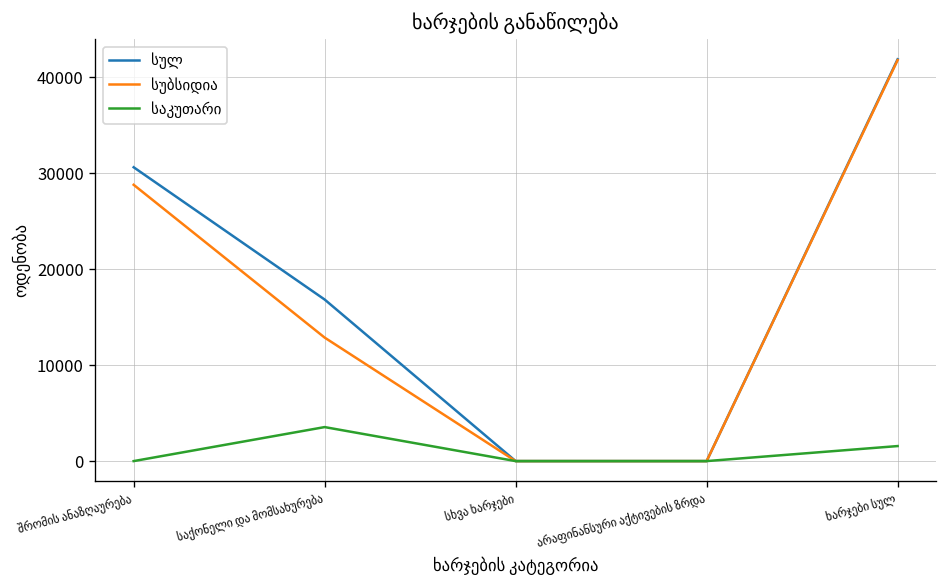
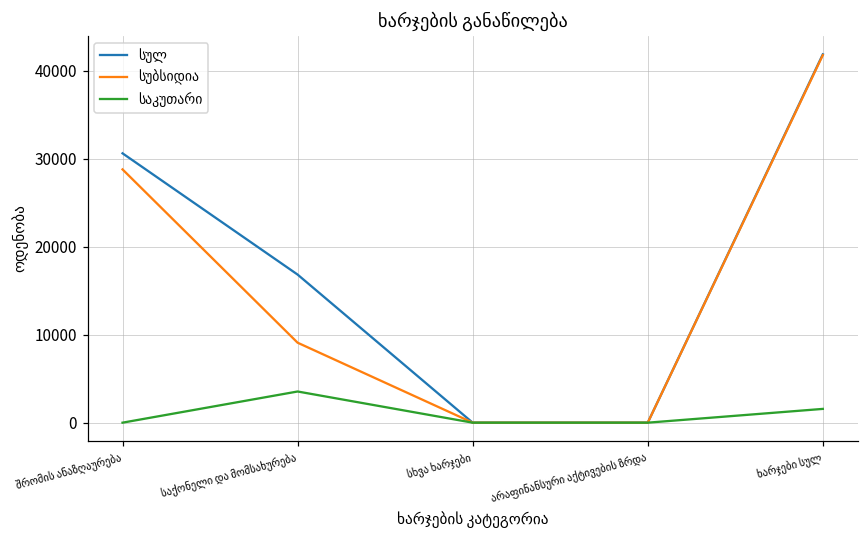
სუბსიდია, საქონელი და მომსახურება: 13000 -> 9000
